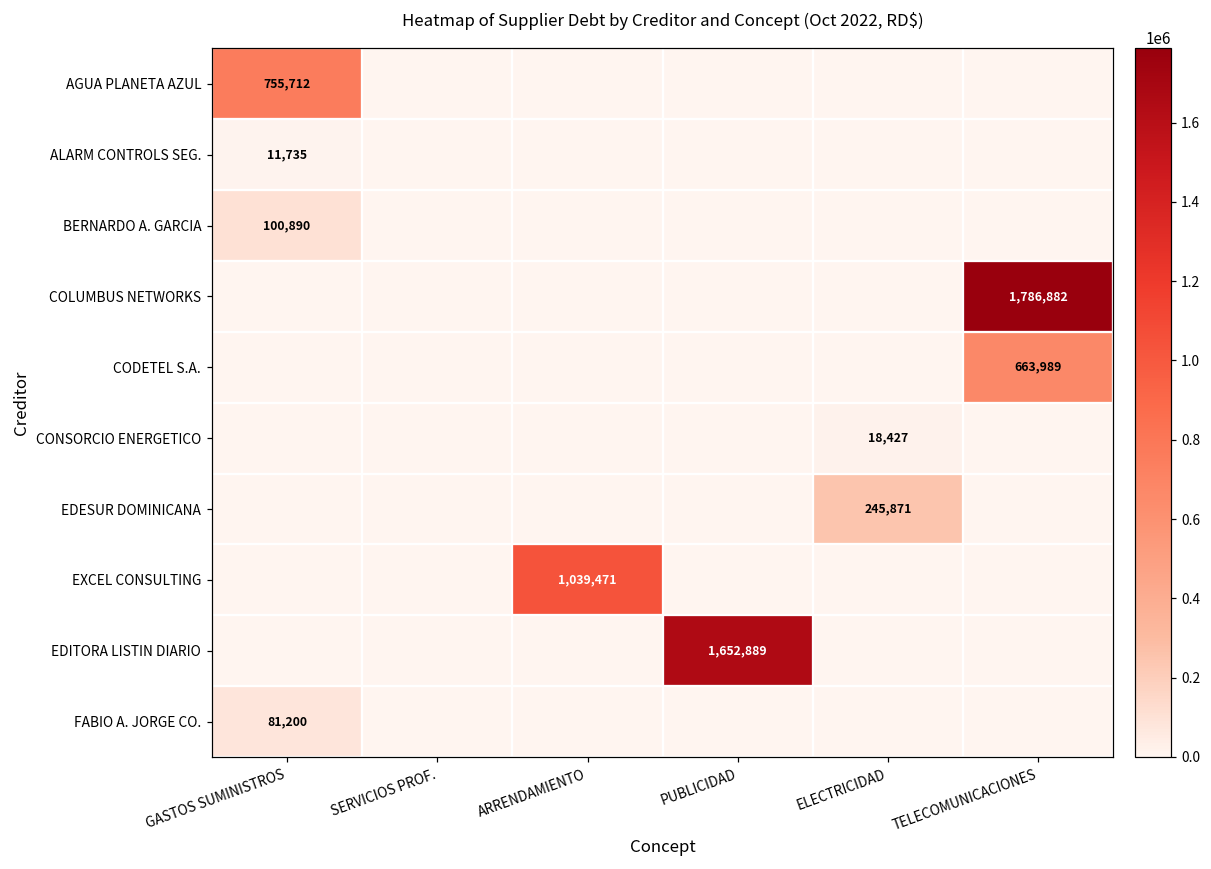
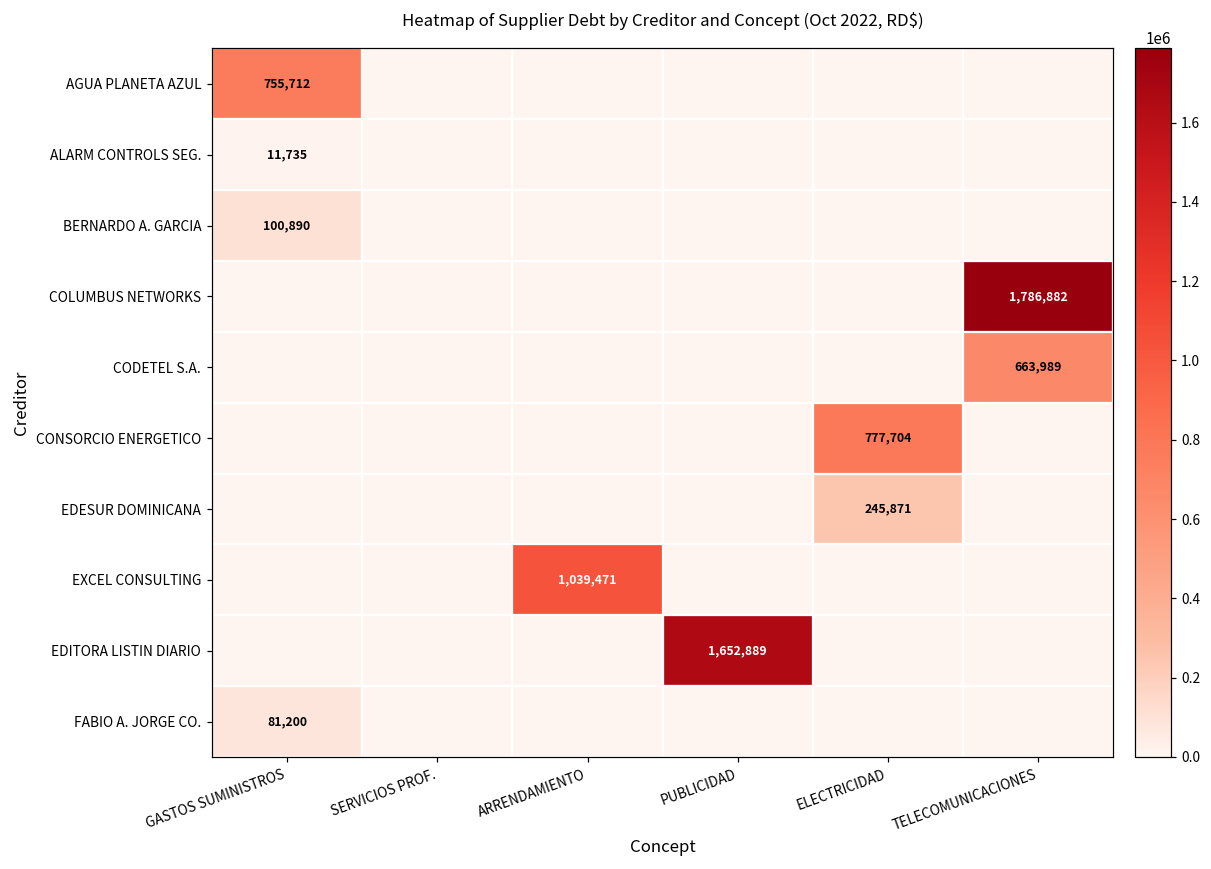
CONSORCIO ENERGETICO, ELECTRICIDAD: 18,427 -> 777,704
